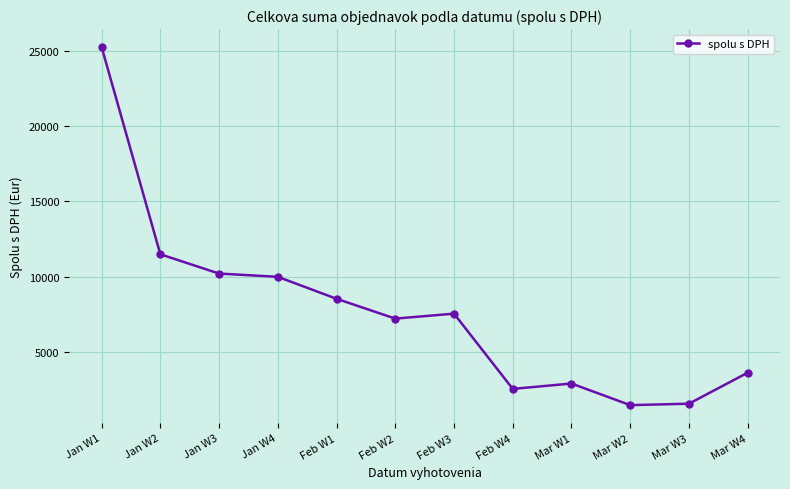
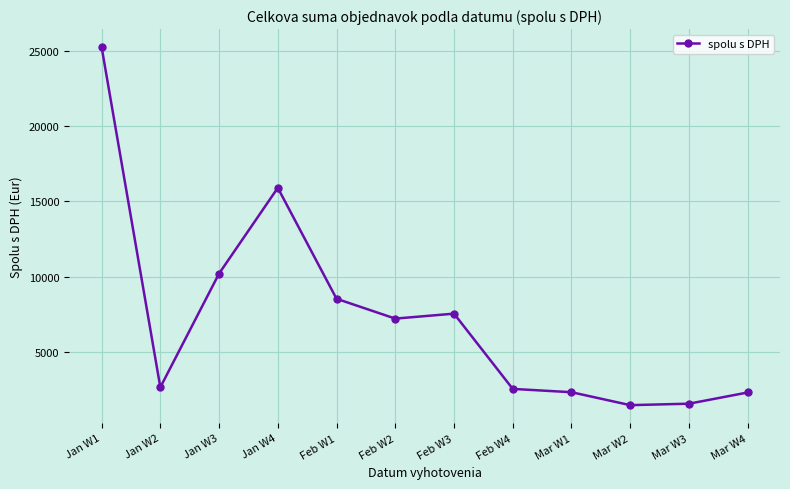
Jan W2: 11500 -> 2600
Jan W4: 10000 -> 15900
Mar W1: 2900 -> 2300
Mar W4: 3600 -> 2300
